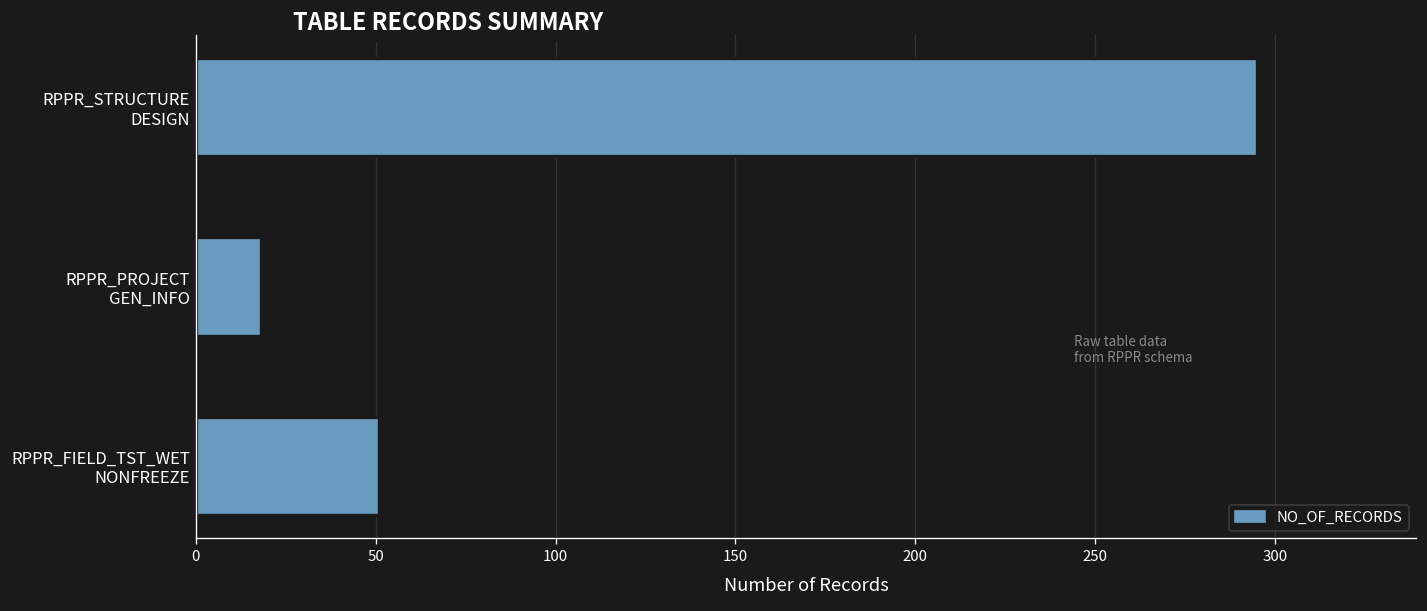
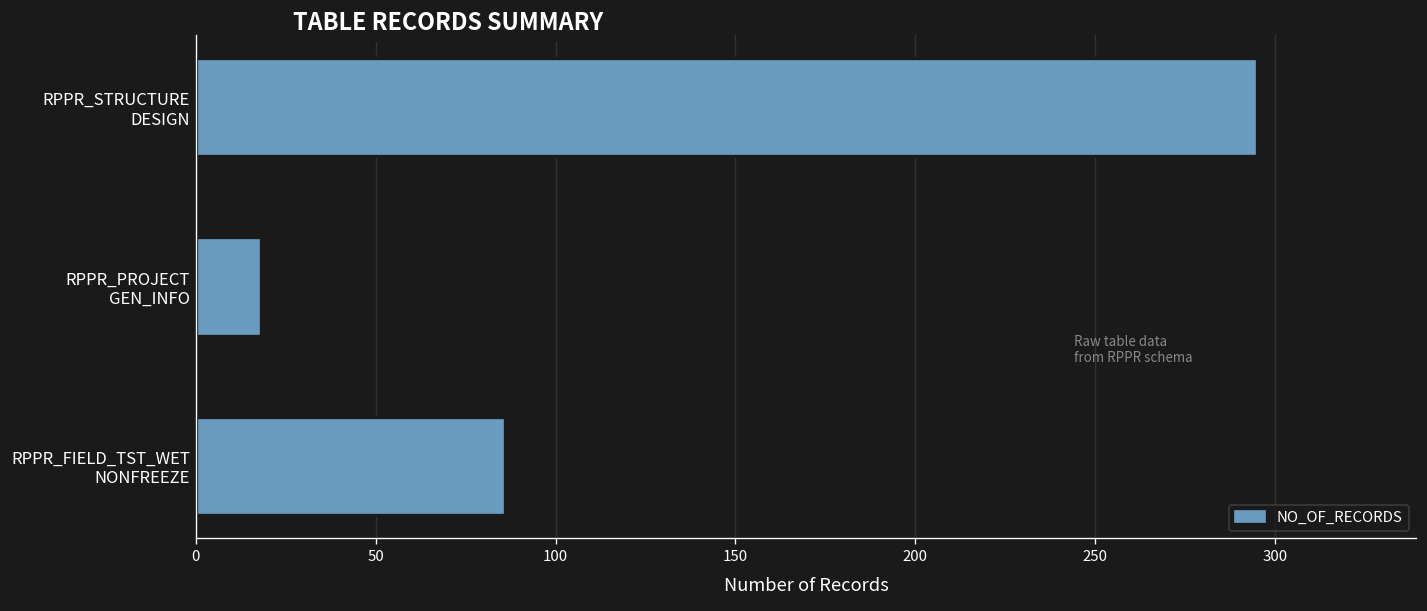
RPPR_FIELD_TST_WET NONFREEZE: 51 -> 86
